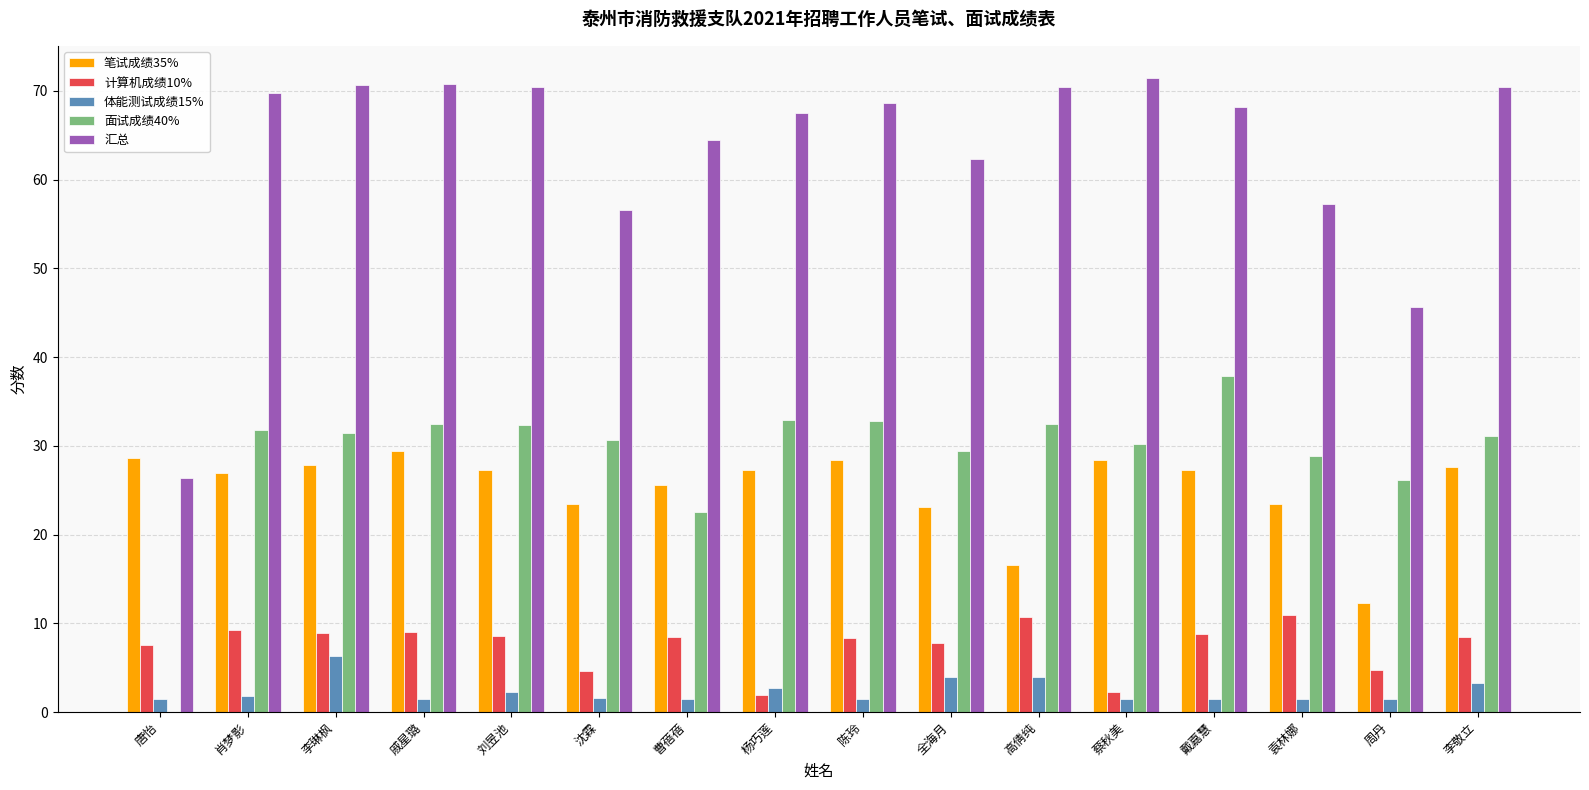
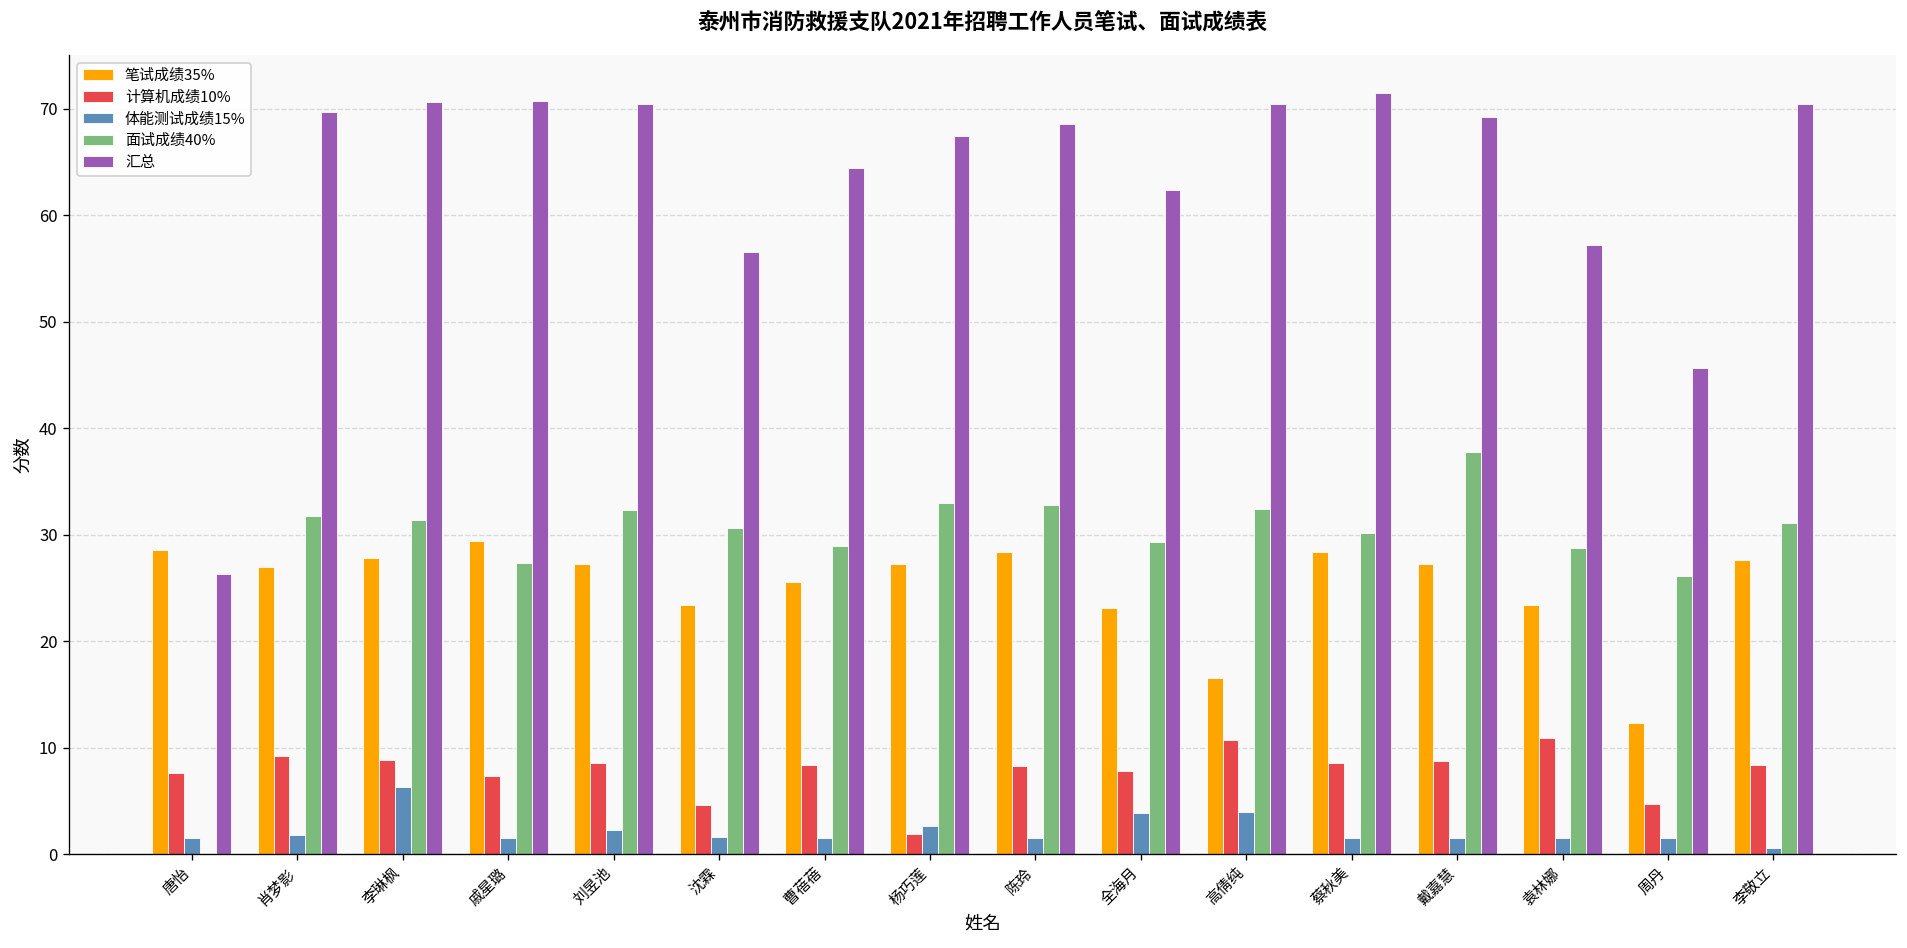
计算机成绩10%, 戚星璐: 9 -> 7
面试成绩40%, 戚星璐: 32 -> 27
面试成绩40%, 曹蓓蓓: 23 -> 29
计算机成绩10%, 蔡秋美: 2 -> 9
汇总, 戴嘉慧: 68 -> 69
体能测试成绩15%, 李敬立: 3 -> 1
